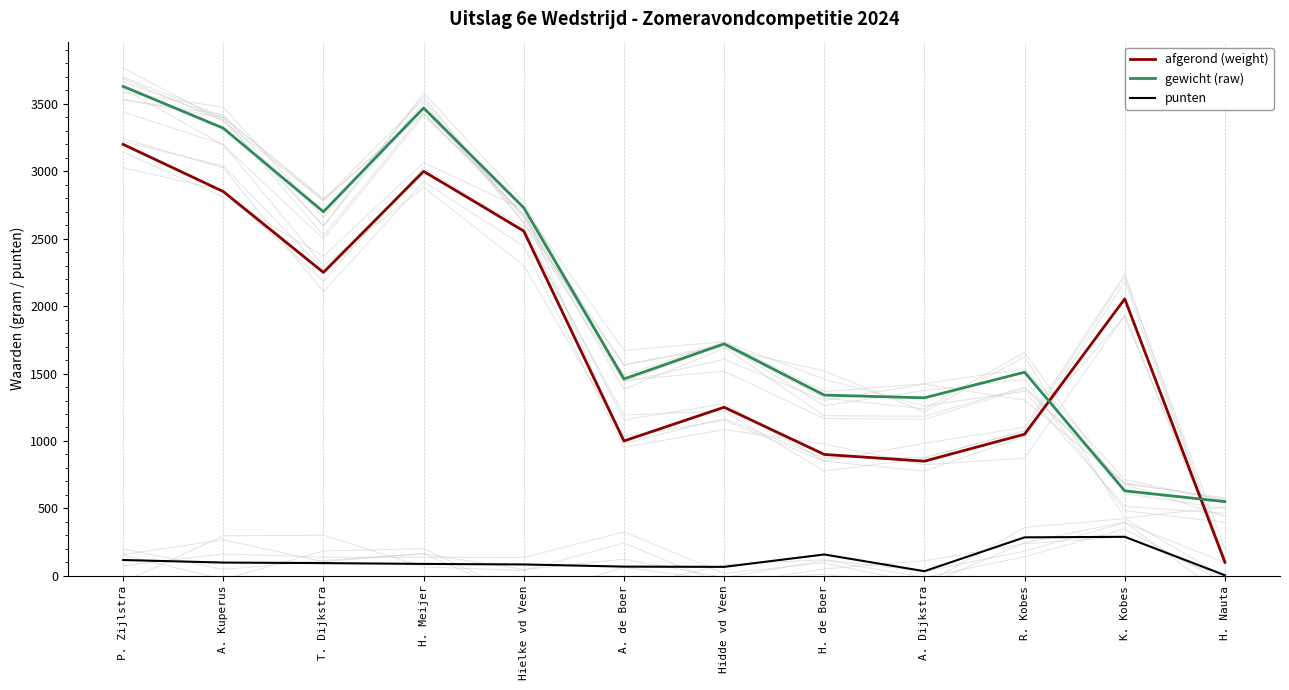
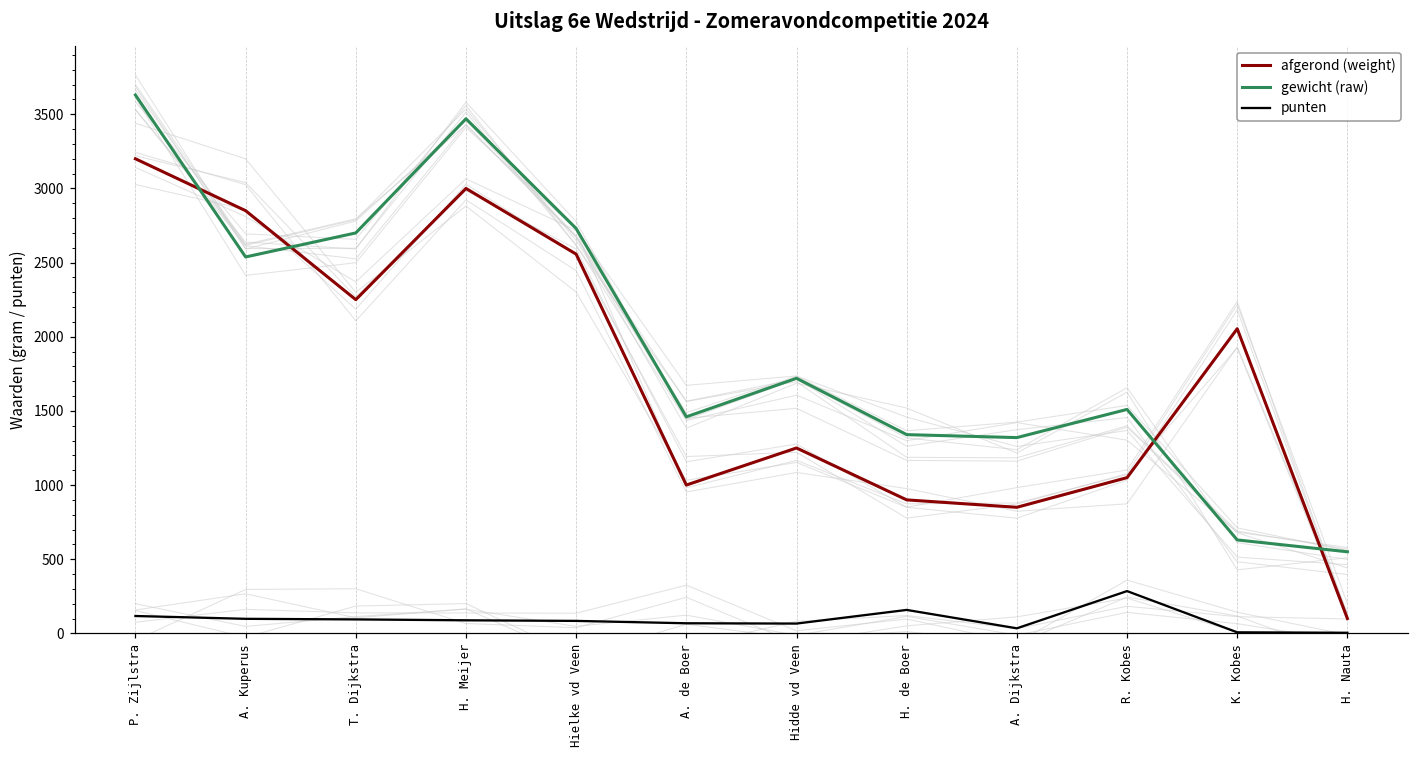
gewicht (raw), A. Kuperus: 3320 -> 2540
punten, K. Kobes: 290 -> 10
